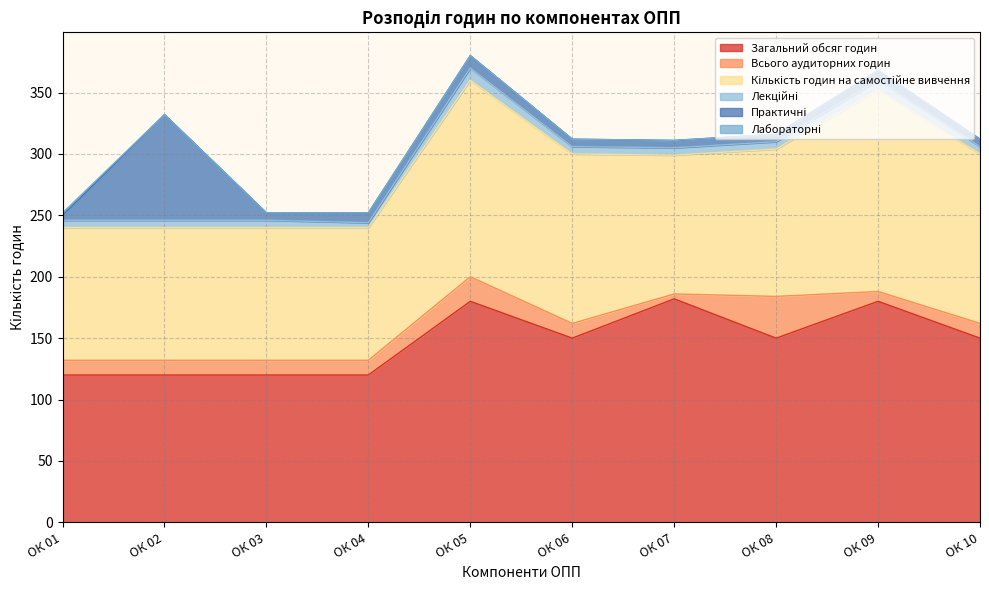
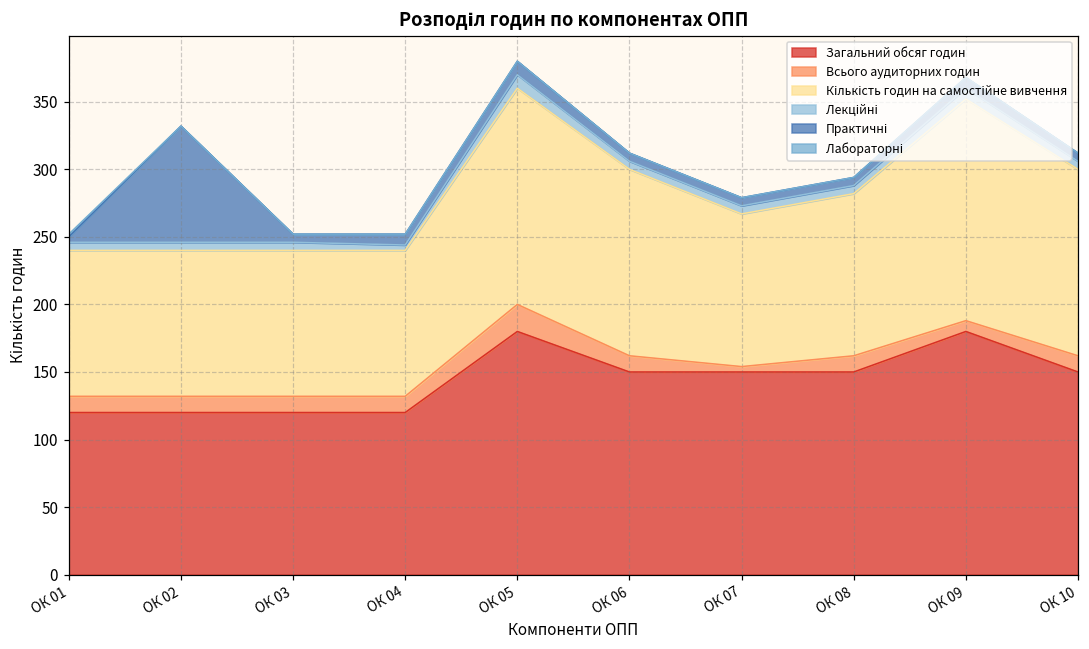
Загальний обсяг годин, ОК 07: 182 -> 150
Всього аудиторних годин, ОК 08: 34 -> 12
